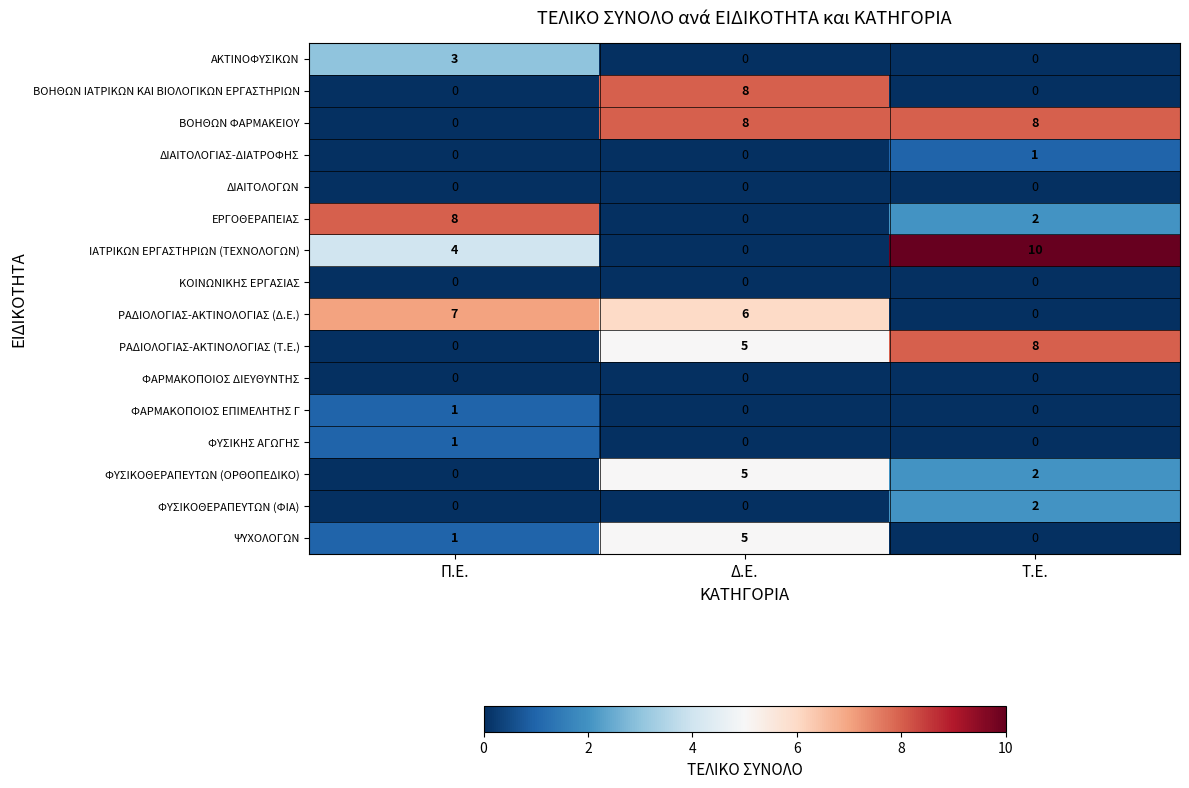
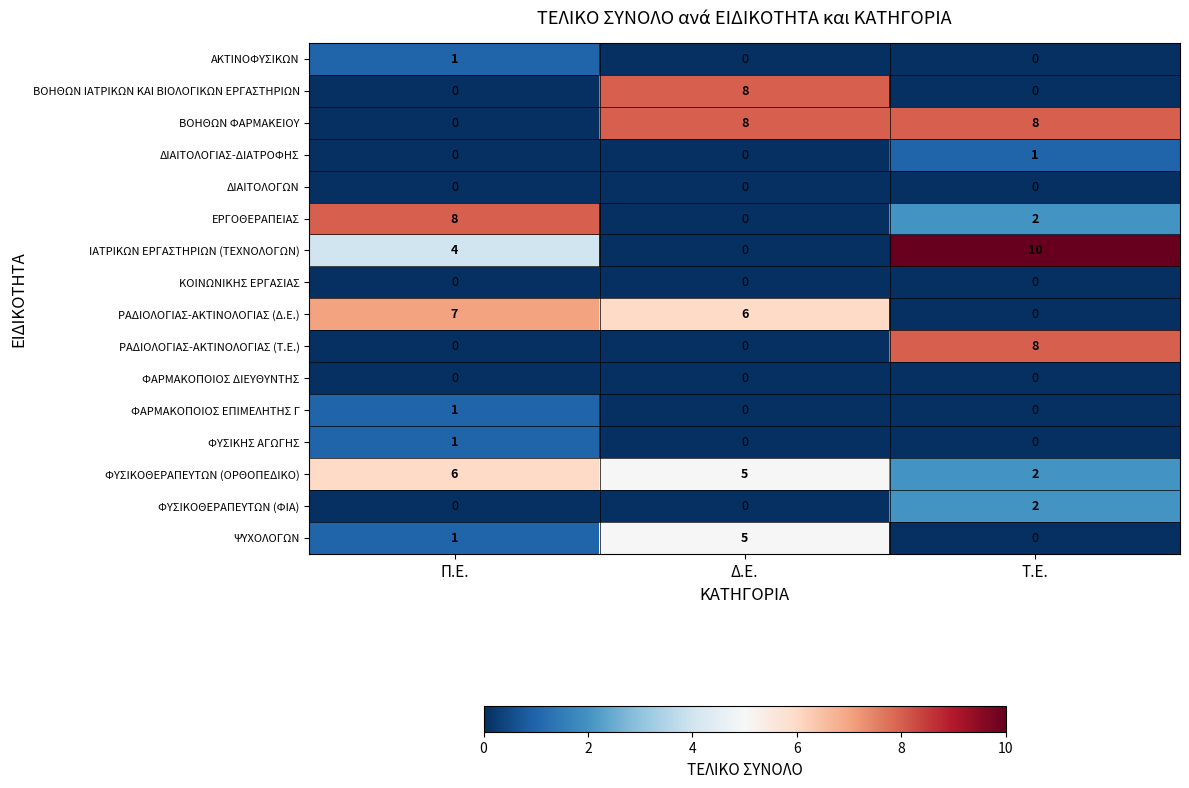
ΑΚΤΙΝΟΦΥΣΙΚΩΝ, Π.Ε.: 3 -> 1
ΡΑΔΙΟΛΟΓΙΑΣ-ΑΚΤΙΝΟΛΟΓΙΑΣ (Τ.Ε.), Δ.Ε.: 5 -> 0
ΦΥΣΙΚΟΘΕΡΑΠΕΥΤΩΝ (ΟΡΘΟΠΕΔΙΚΟ), Π.Ε.: 0 -> 6
